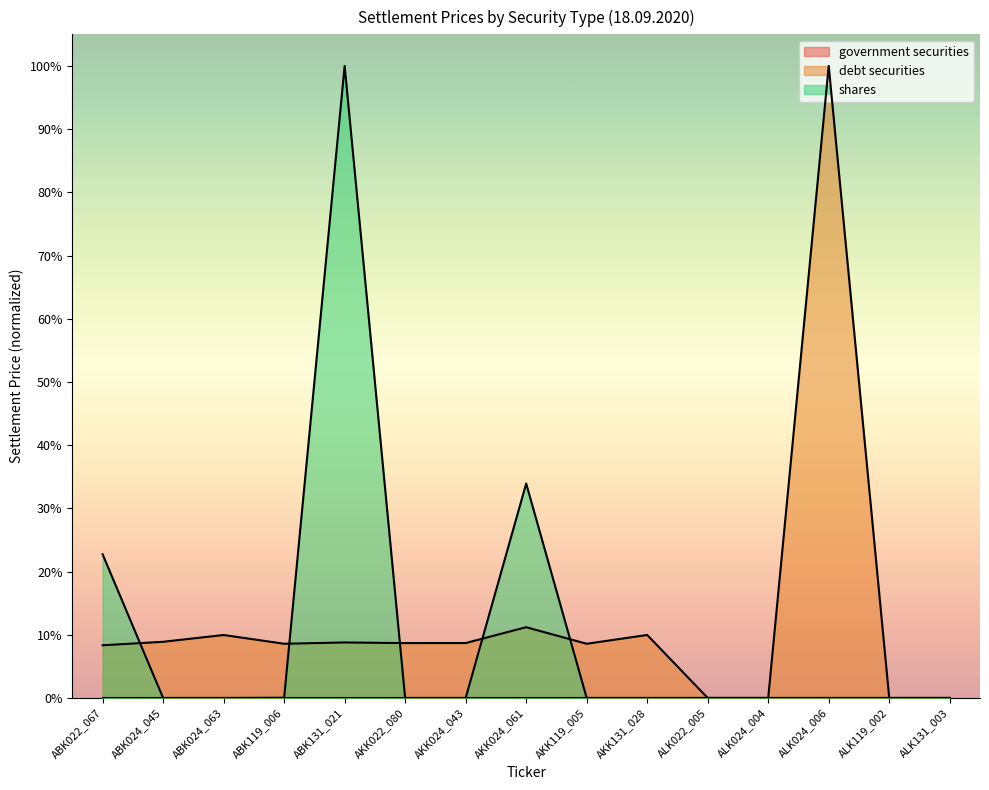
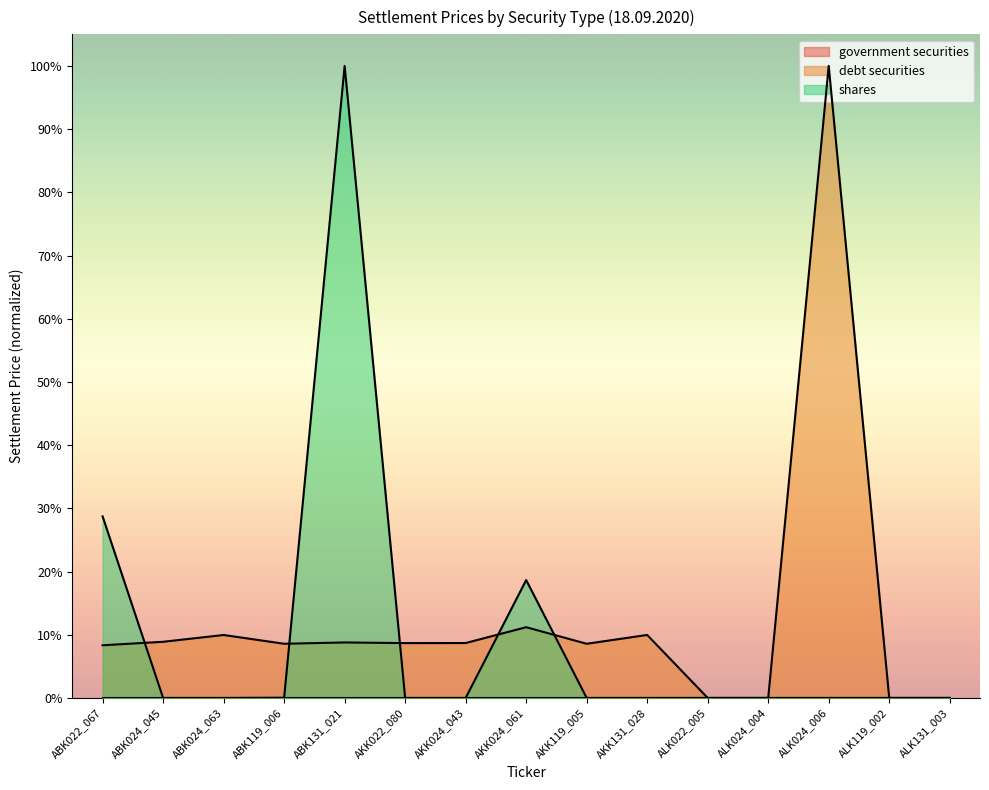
shares, ABK022_067: 23% -> 29%
shares, AKK024_061: 34% -> 19%
